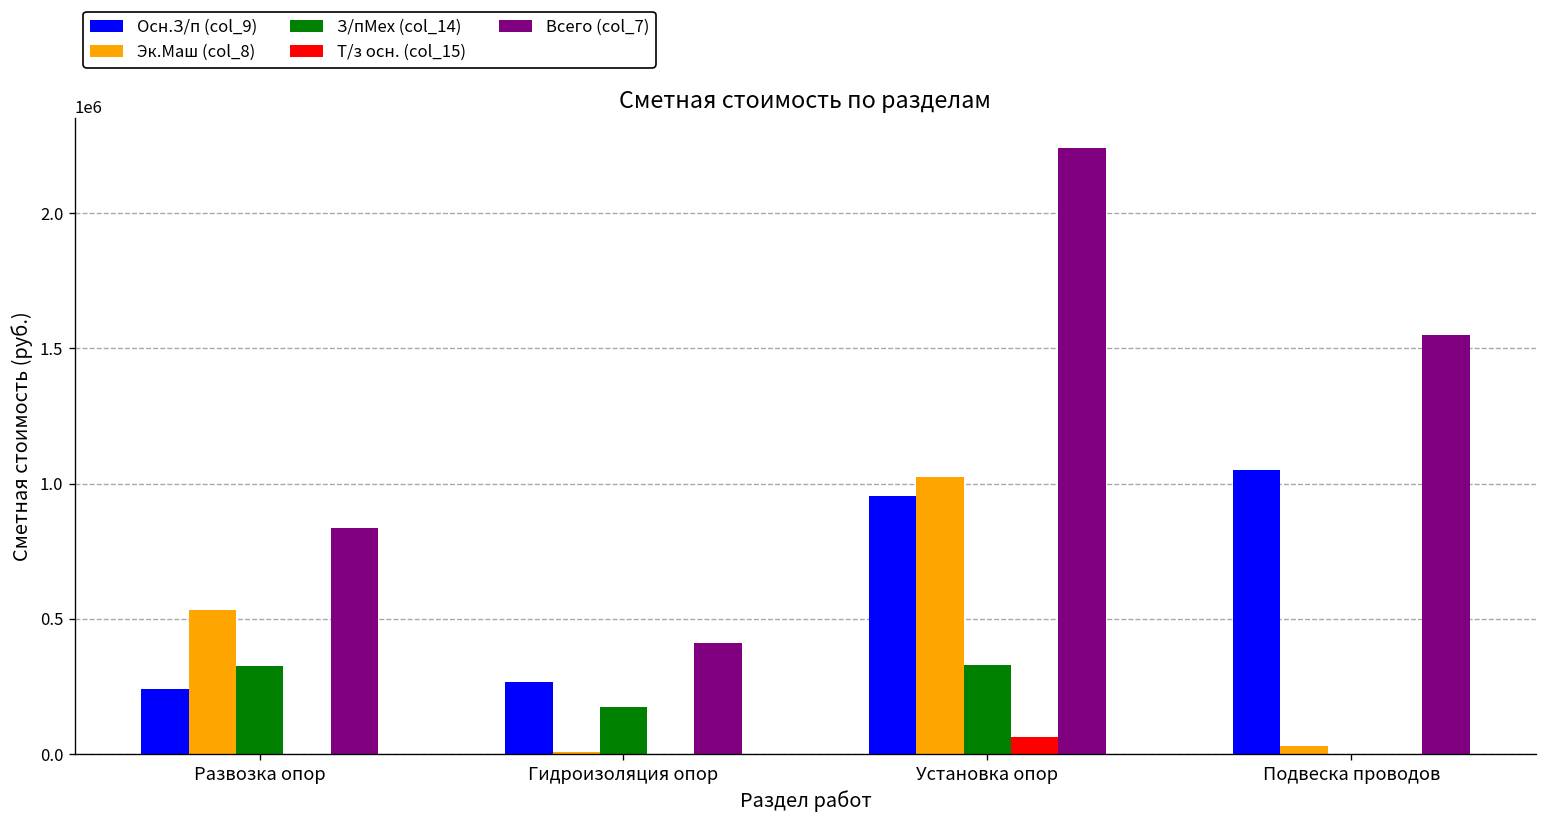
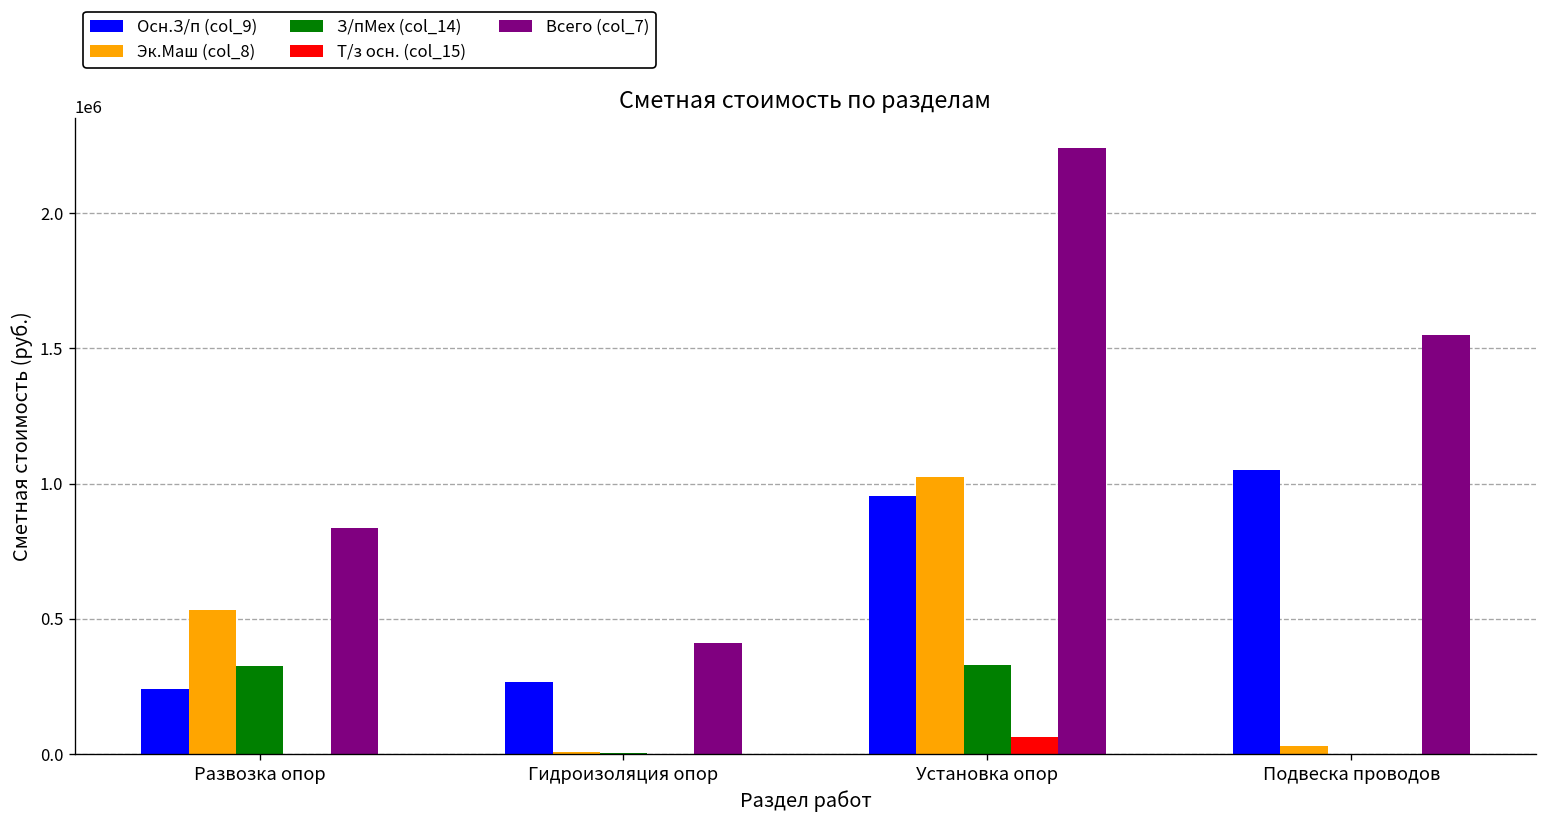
З/пМех (col_14), Гидроизоляция опор: 170000 -> 0
